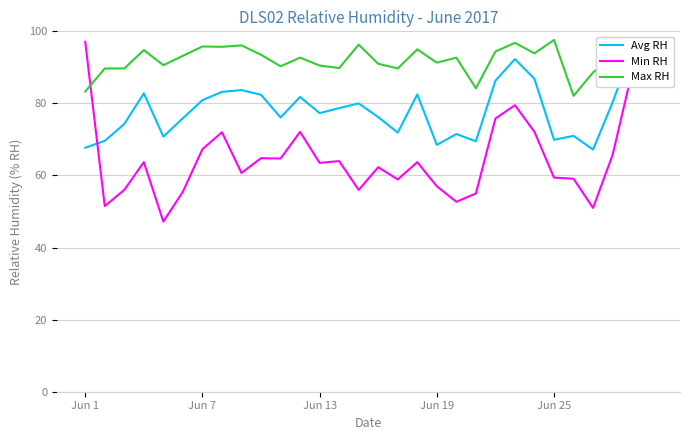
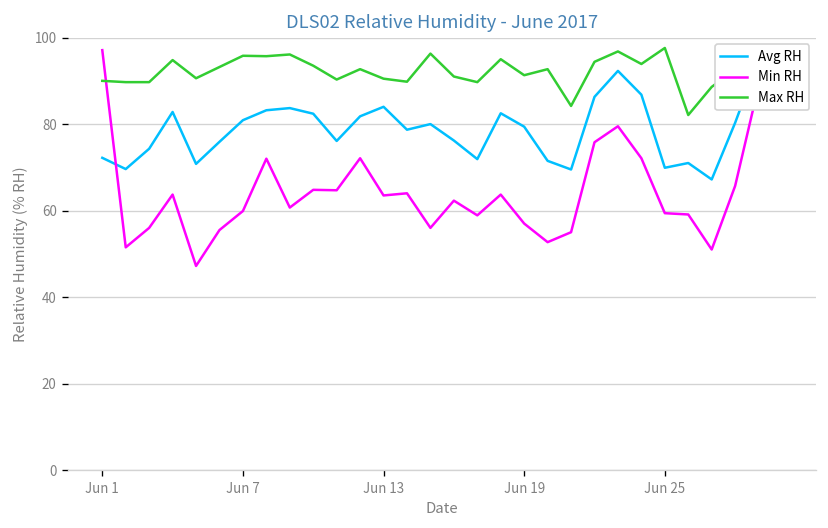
Avg RH, Jun 1: 68 -> 72
Max RH, Jun 1: 83 -> 90
Min RH, Jun 7: 67 -> 60
Avg RH, Jun 13: 77 -> 84
Avg RH, Jun 19: 69 -> 79
